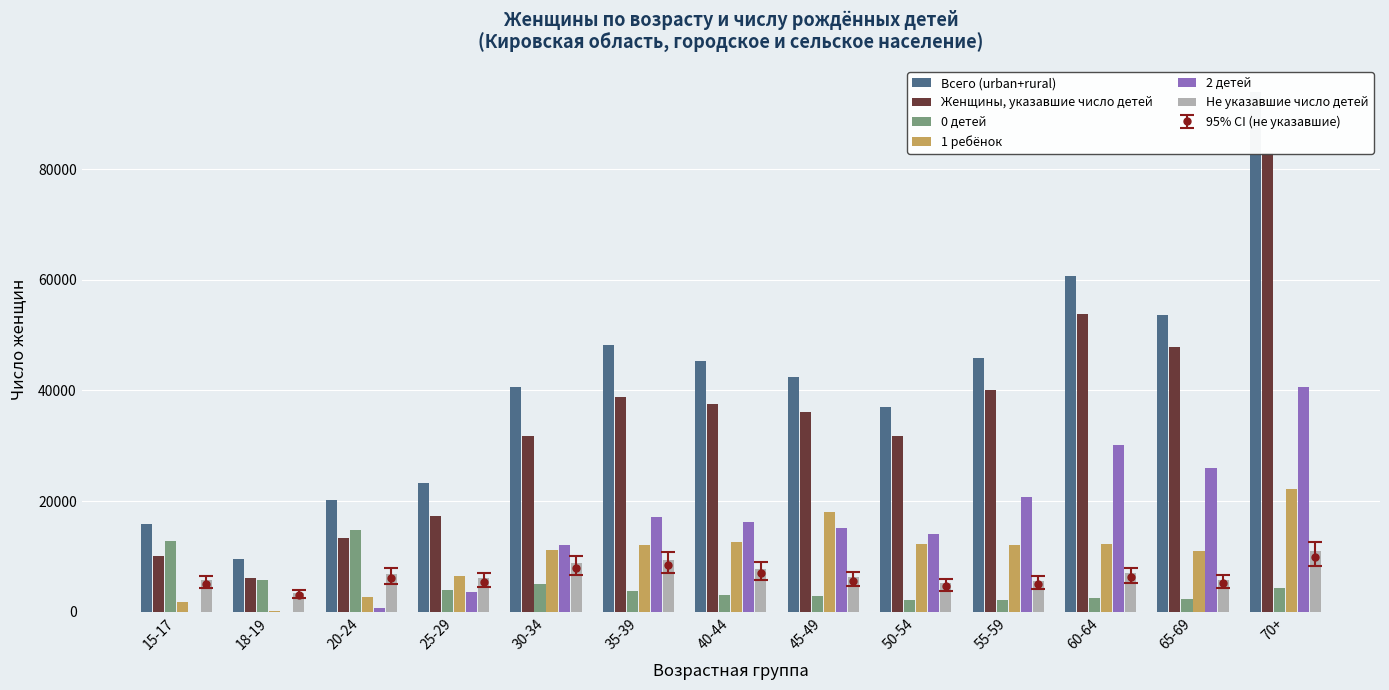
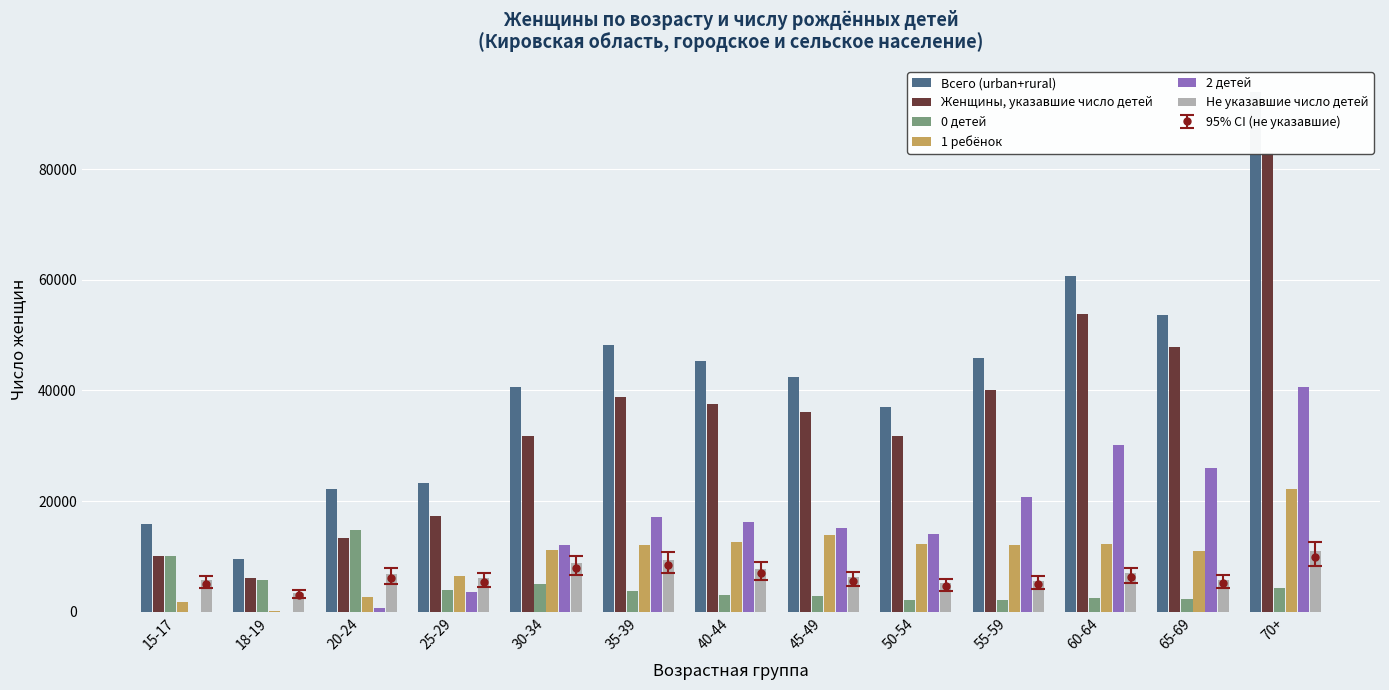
0 детей, 15-17: 13000 -> 10000
Всего (urban+rural), 20-24: 20000 -> 22000
1 ребёнок, 45-49: 18000 -> 14000
